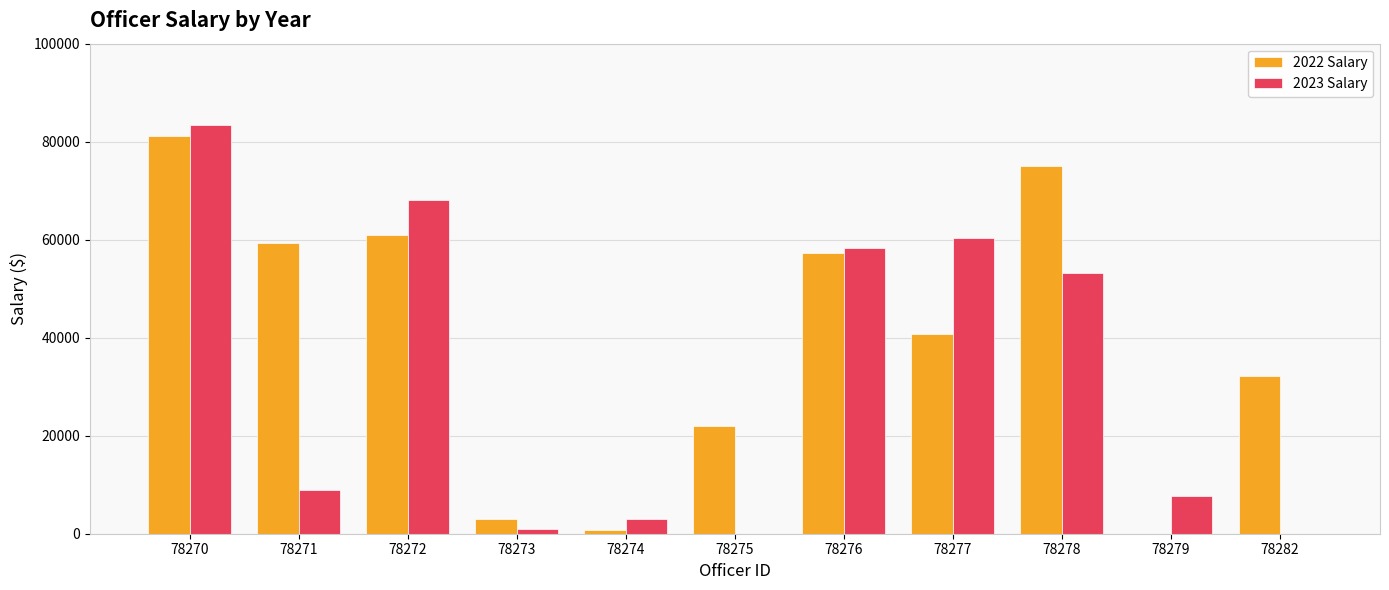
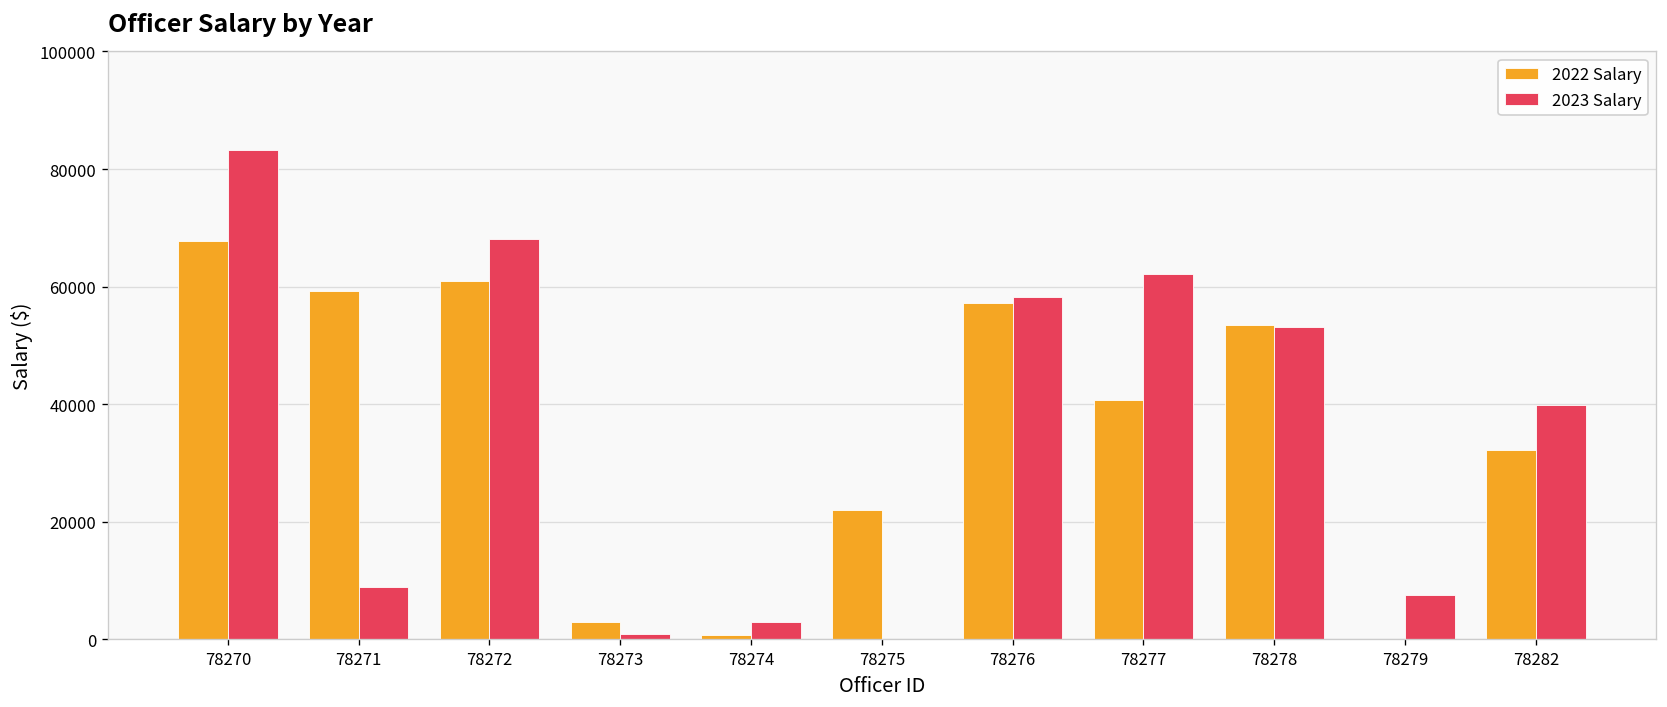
2022 Salary, 78270: 81000 -> 68000
2023 Salary, 78277: 60000 -> 62000
2022 Salary, 78278: 75000 -> 53000
2023 Salary, 78282: 0 -> 40000
